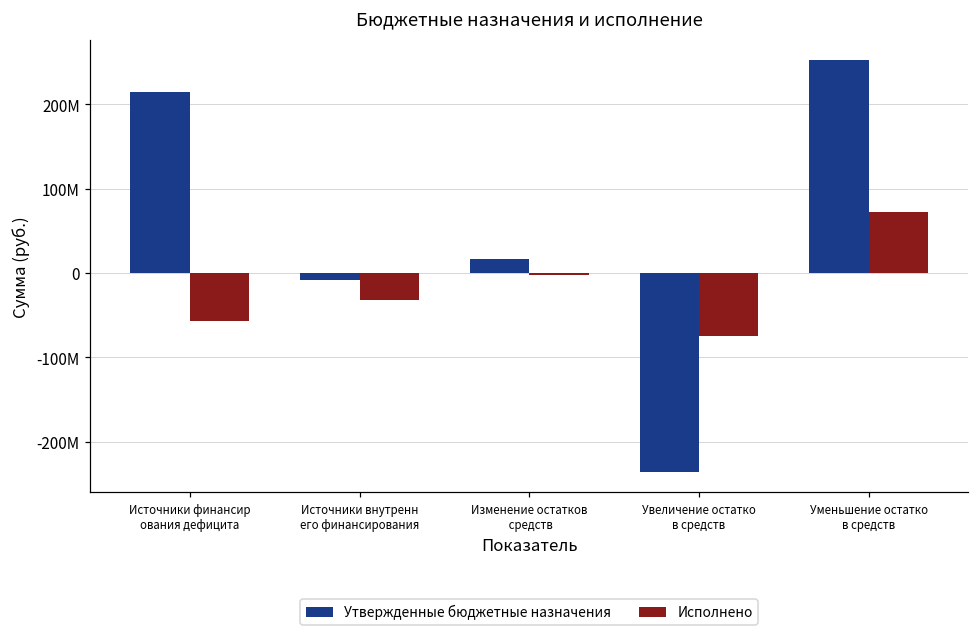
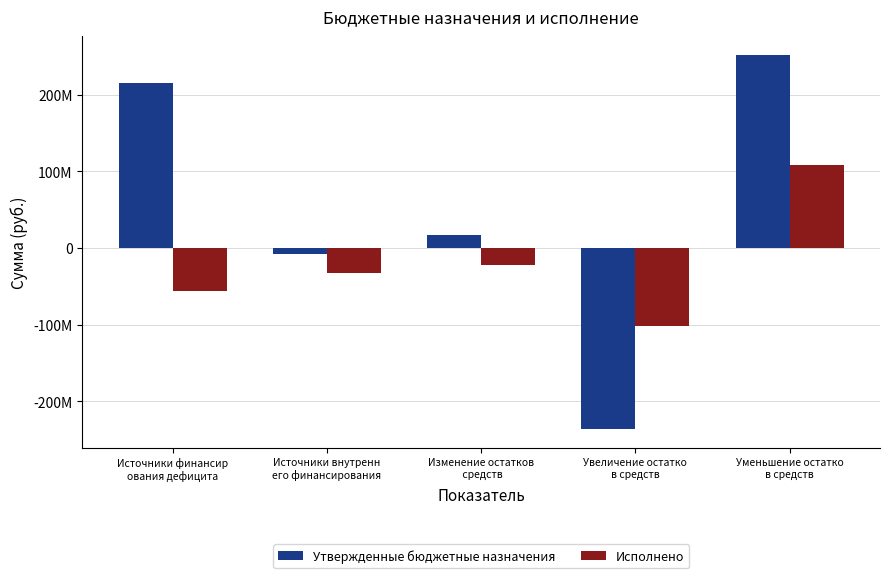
Исполнено, Изменение остатков средств: 0 -> -20000000
Исполнено, Увеличение остатко в средств: -80000000 -> -100000000
Исполнено, Уменьшение остатко в средств: 70000000 -> 110000000
